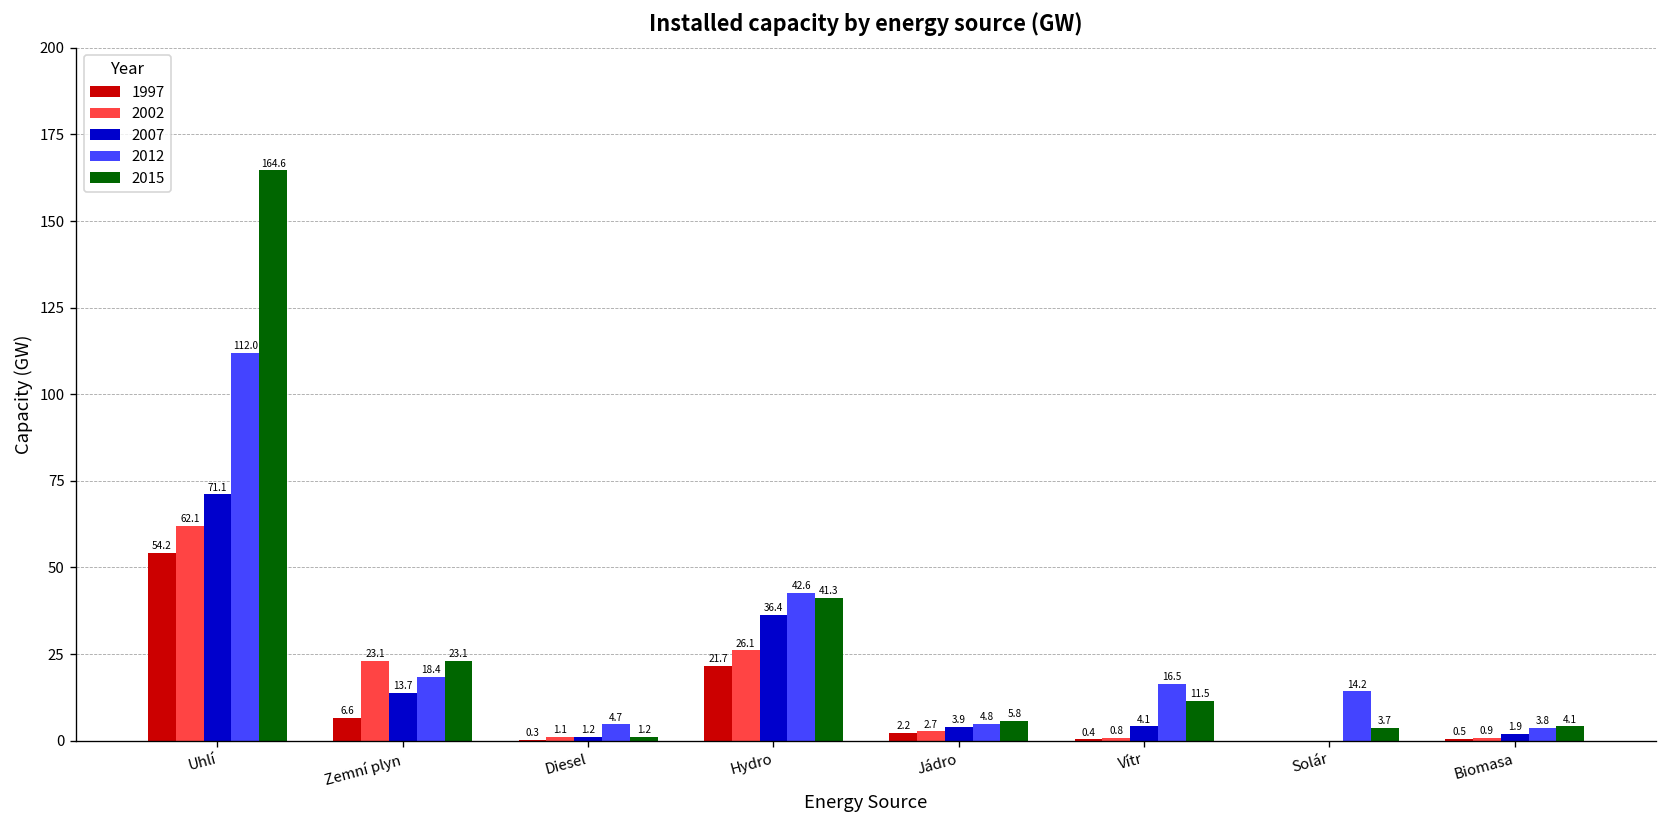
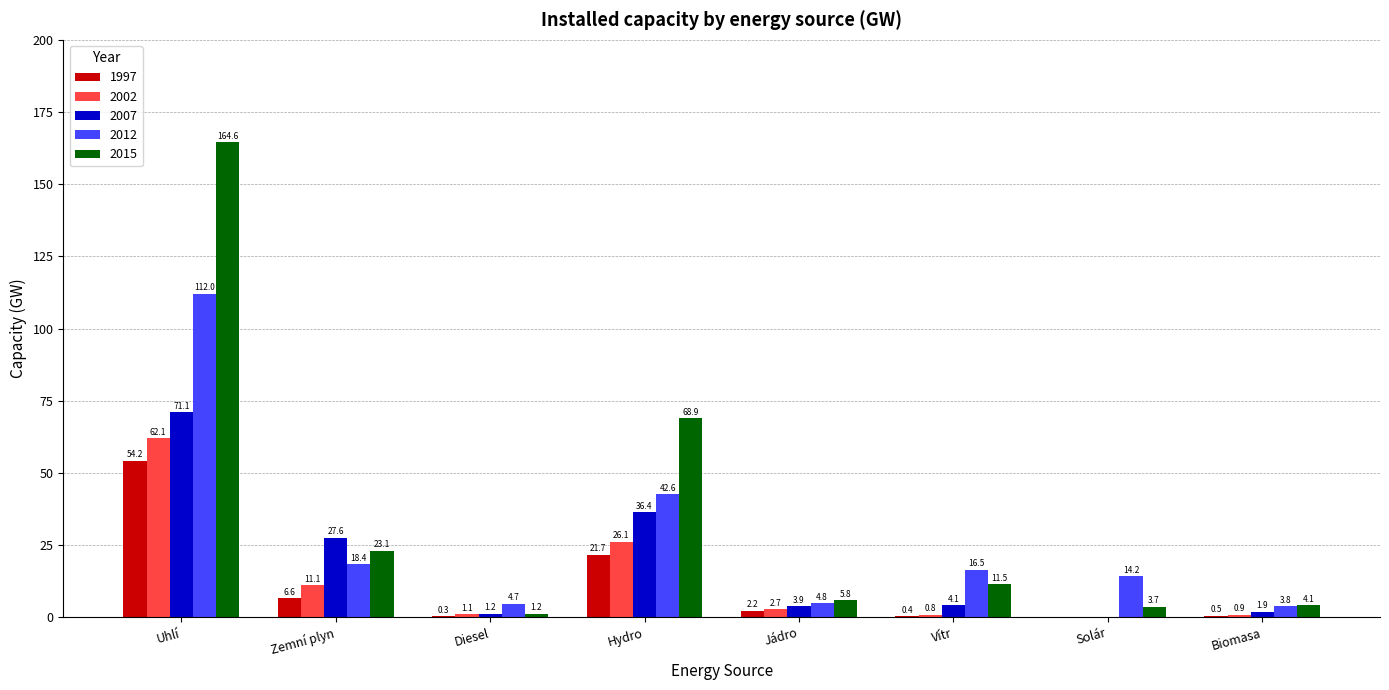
2002, Zemní plyn: 23.1 -> 11.1
2007, Zemní plyn: 13.7 -> 27.6
2015, Hydro: 41.3 -> 68.9
